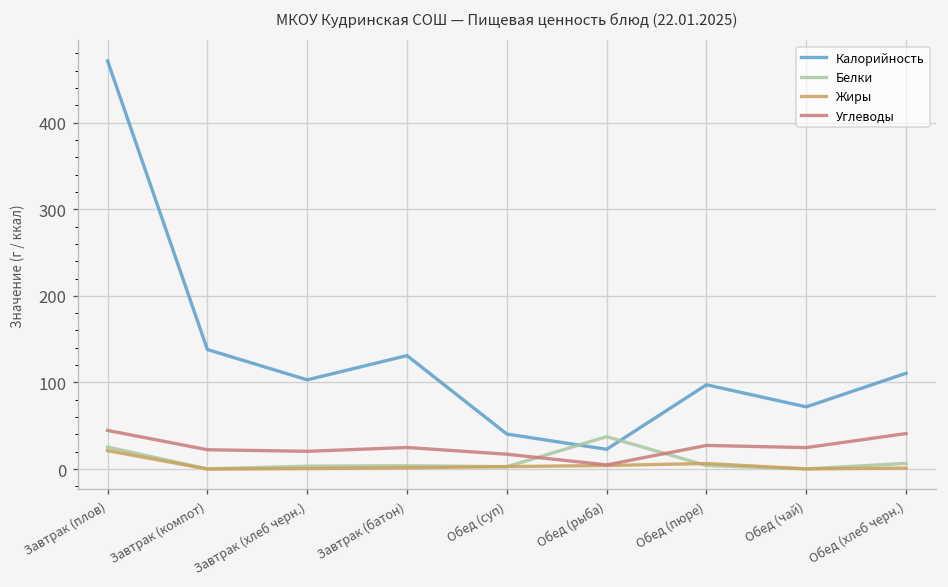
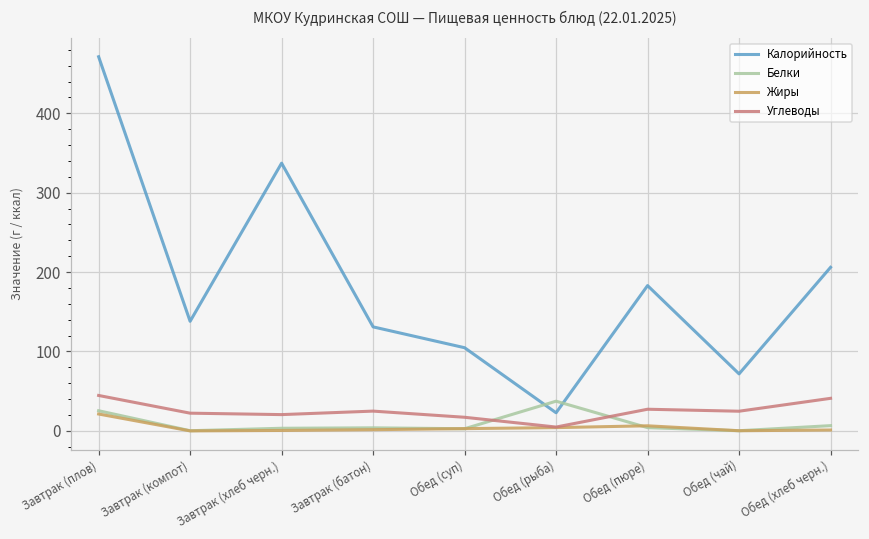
Калорийность, Завтрак (хлеб черн.): 100 -> 340
Калорийность, Обед (суп): 40 -> 100
Калорийность, Обед (пюре): 100 -> 180
Калорийность, Обед (хлеб черн.): 110 -> 210
